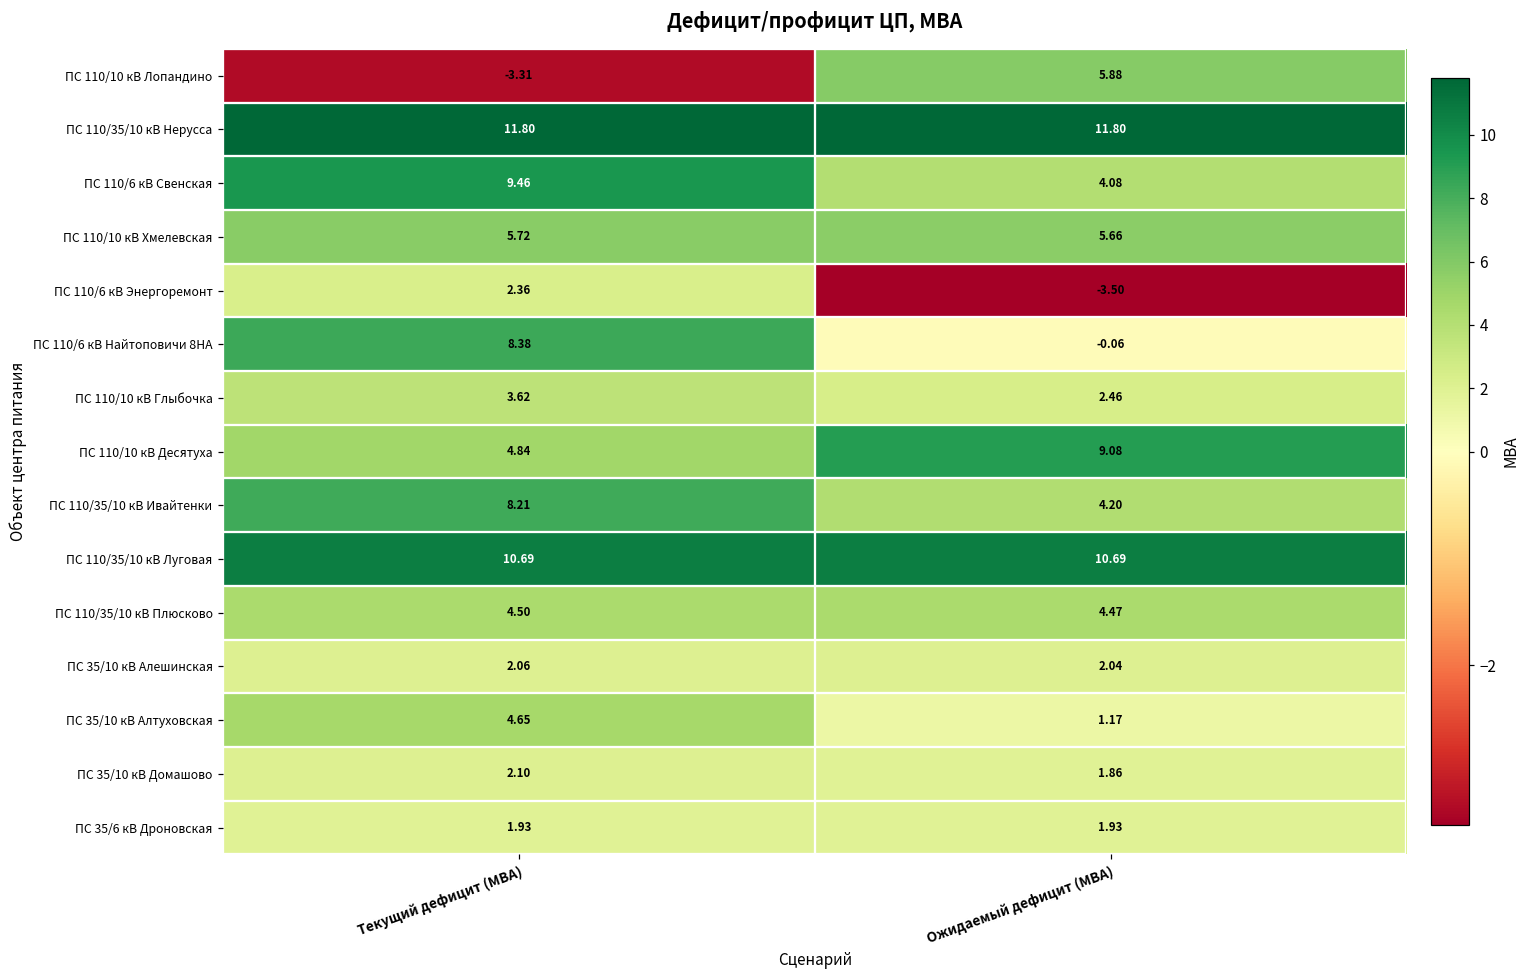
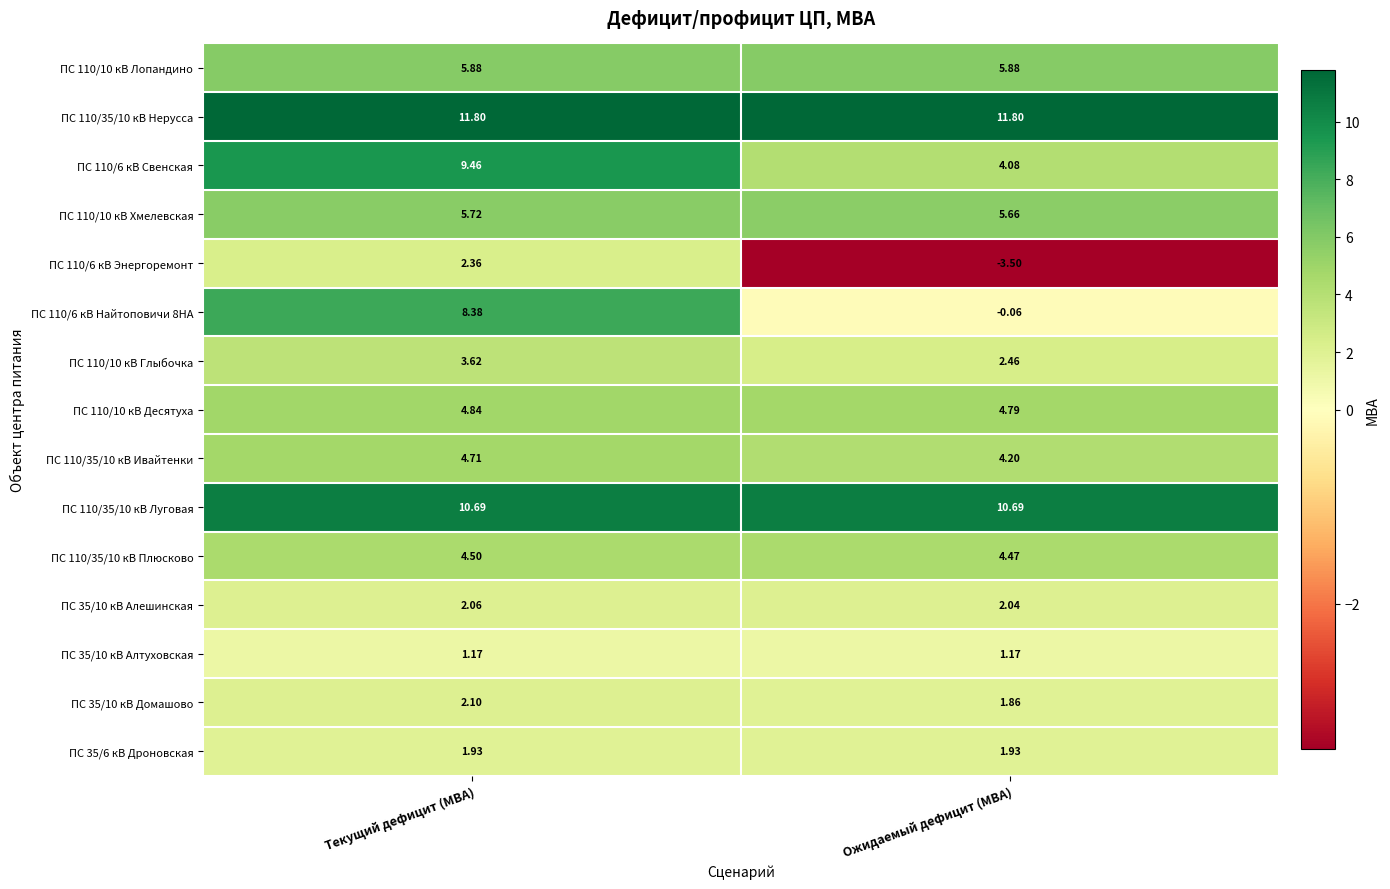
ПС 110/10 кВ Лопандино, Текущий дефицит (МВА): -3.31 -> 5.88
ПС 110/10 кВ Десятуха, Ожидаемый дефицит (МВА): 9.08 -> 4.79
ПС 110/35/10 кВ Ивайтенки, Текущий дефицит (МВА): 8.21 -> 4.71
ПС 35/10 кВ Алтуховская, Текущий дефицит (МВА): 4.65 -> 1.17
